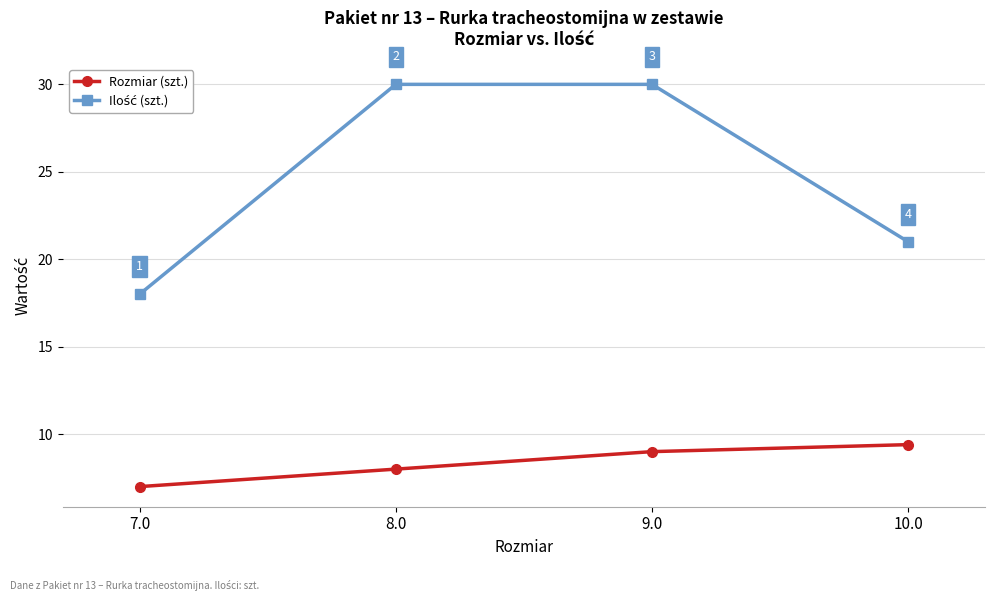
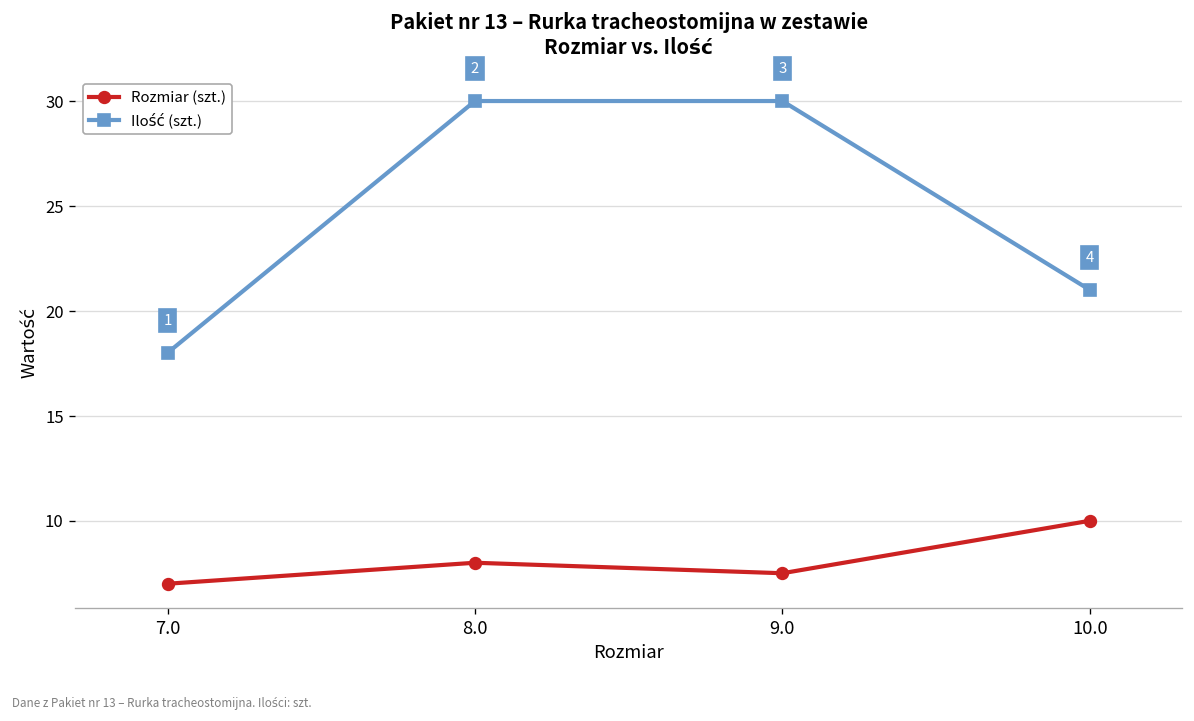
Rozmiar (szt.), 9.0: 9.0 -> 7.5
Rozmiar (szt.), 10.0: 9.4 -> 10.0
